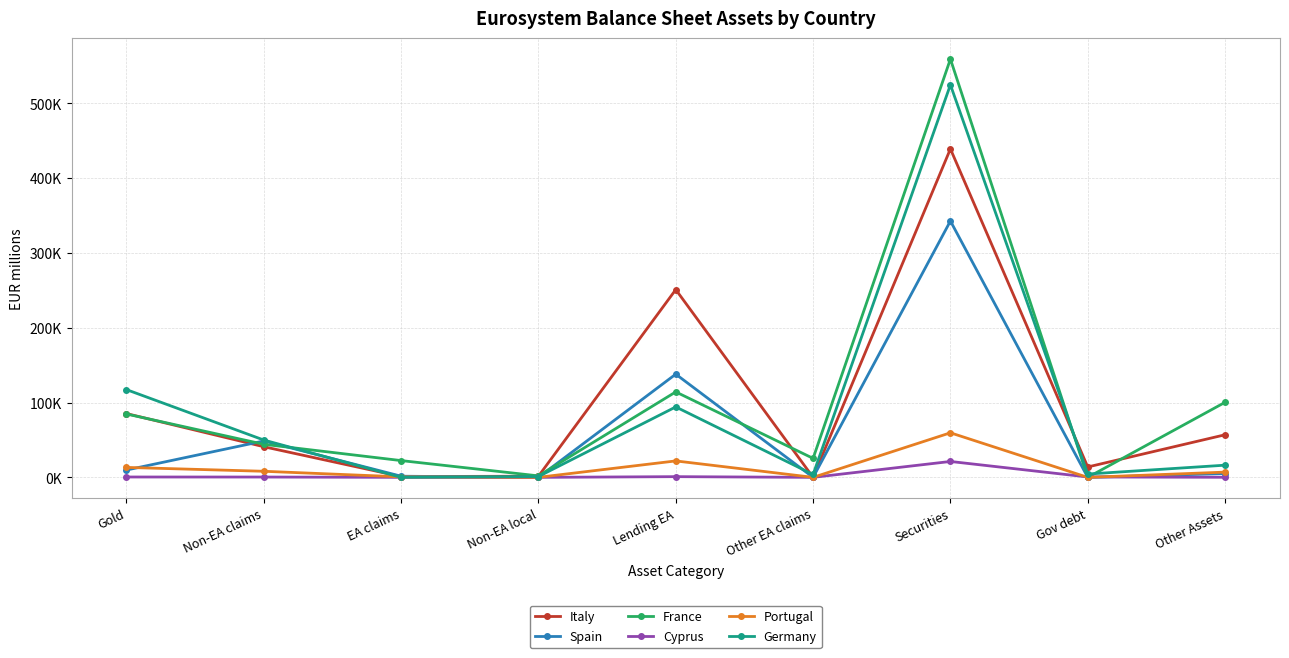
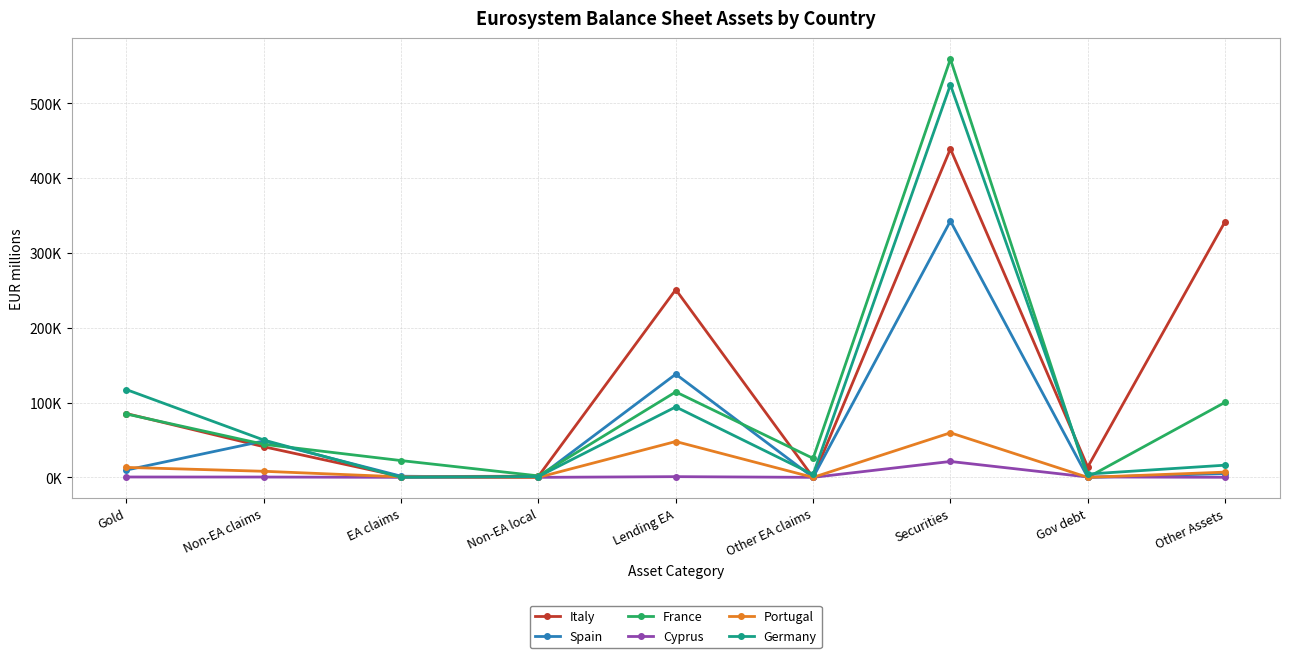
Portugal, Lending EA: 20000 -> 50000
Italy, Other Assets: 60000 -> 340000
